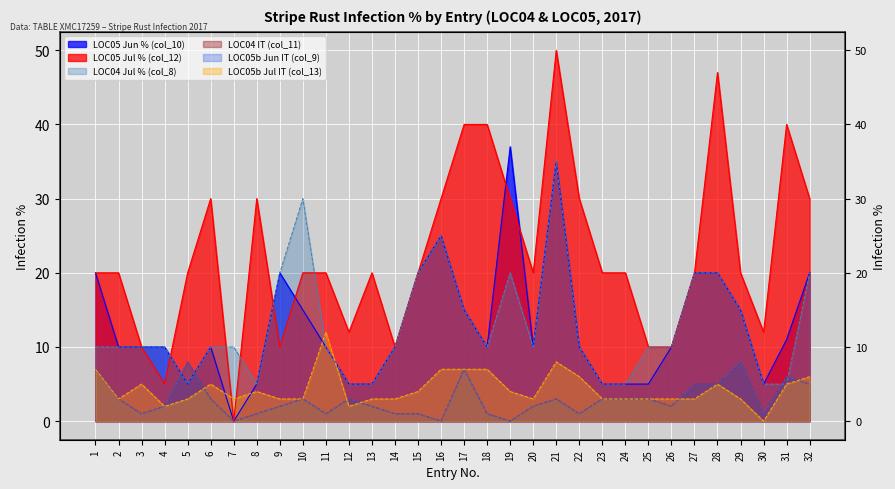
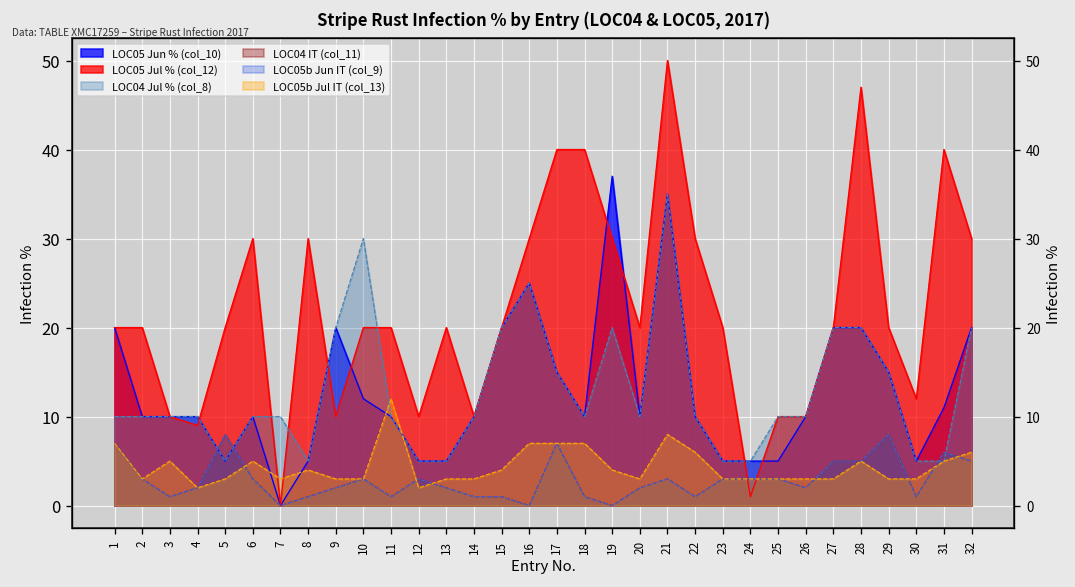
LOC05 Jul % (col_12), 4: 5 -> 9
LOC05 Jun % (col_10), 10: 15 -> 12
LOC05 Jul % (col_12), 12: 12 -> 10
LOC05 Jul % (col_12), 24: 20 -> 1
LOC05b Jul IT (col_13), 30: 0 -> 3
